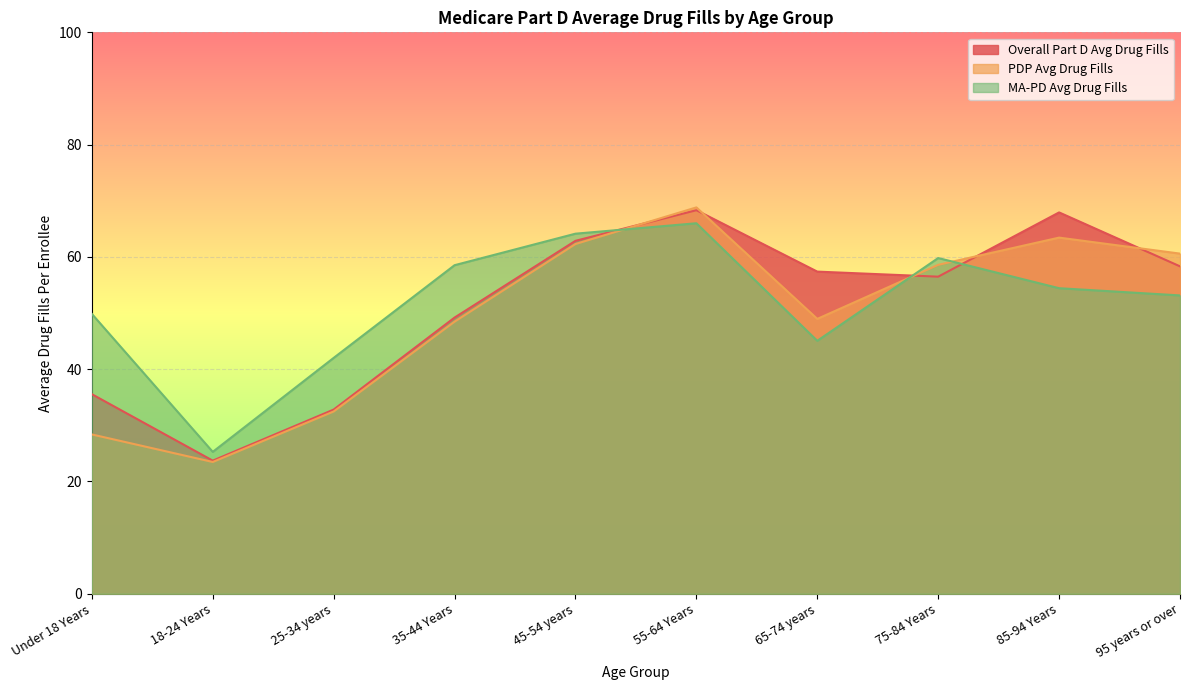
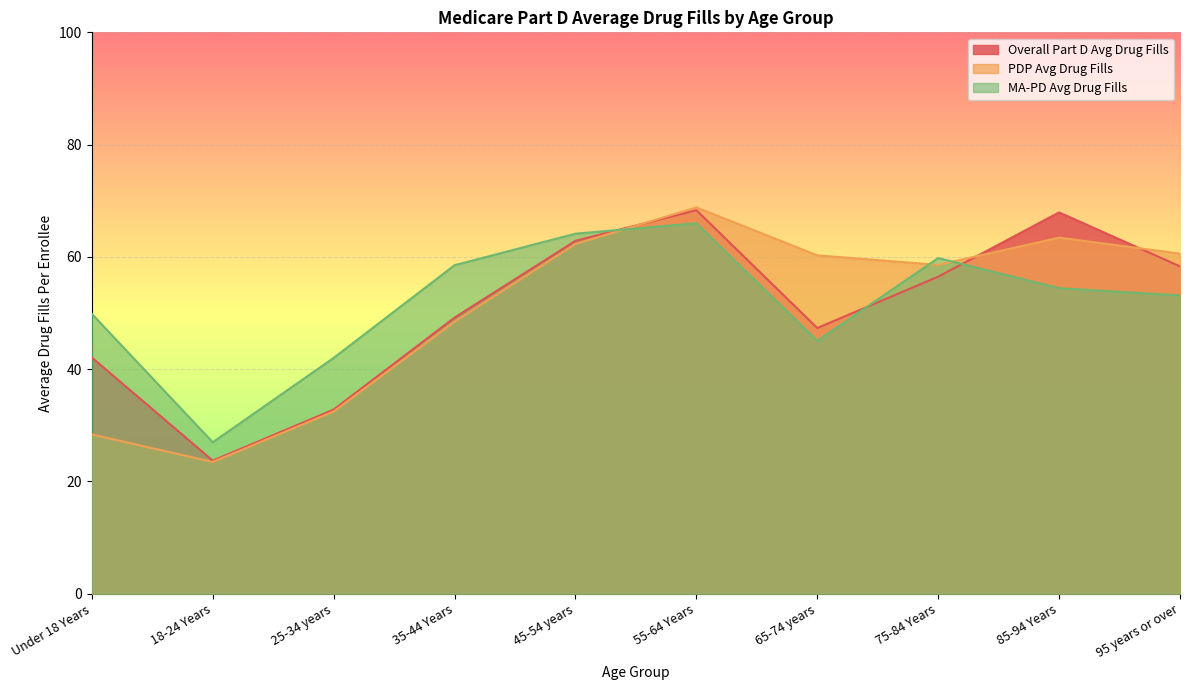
Overall Part D Avg Drug Fills, Under 18 Years: 36 -> 42
MA-PD Avg Drug Fills, 18-24 Years: 25 -> 27
Overall Part D Avg Drug Fills, 65-74 years: 57 -> 47
PDP Avg Drug Fills, 65-74 years: 49 -> 60
